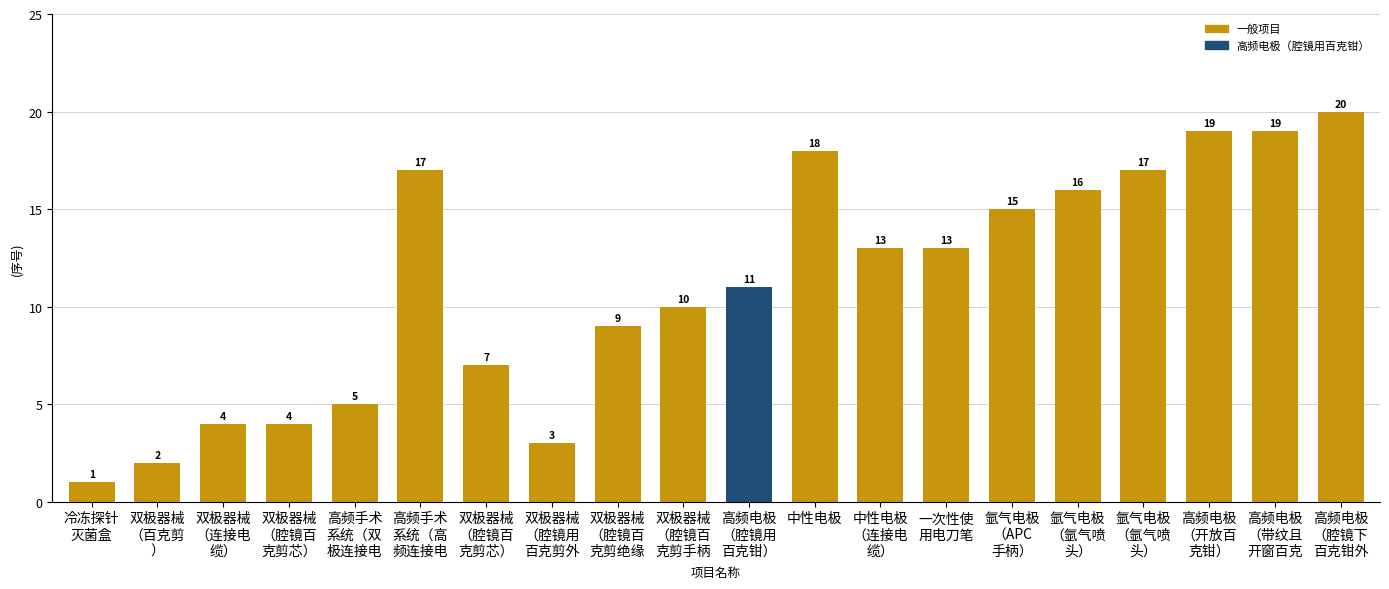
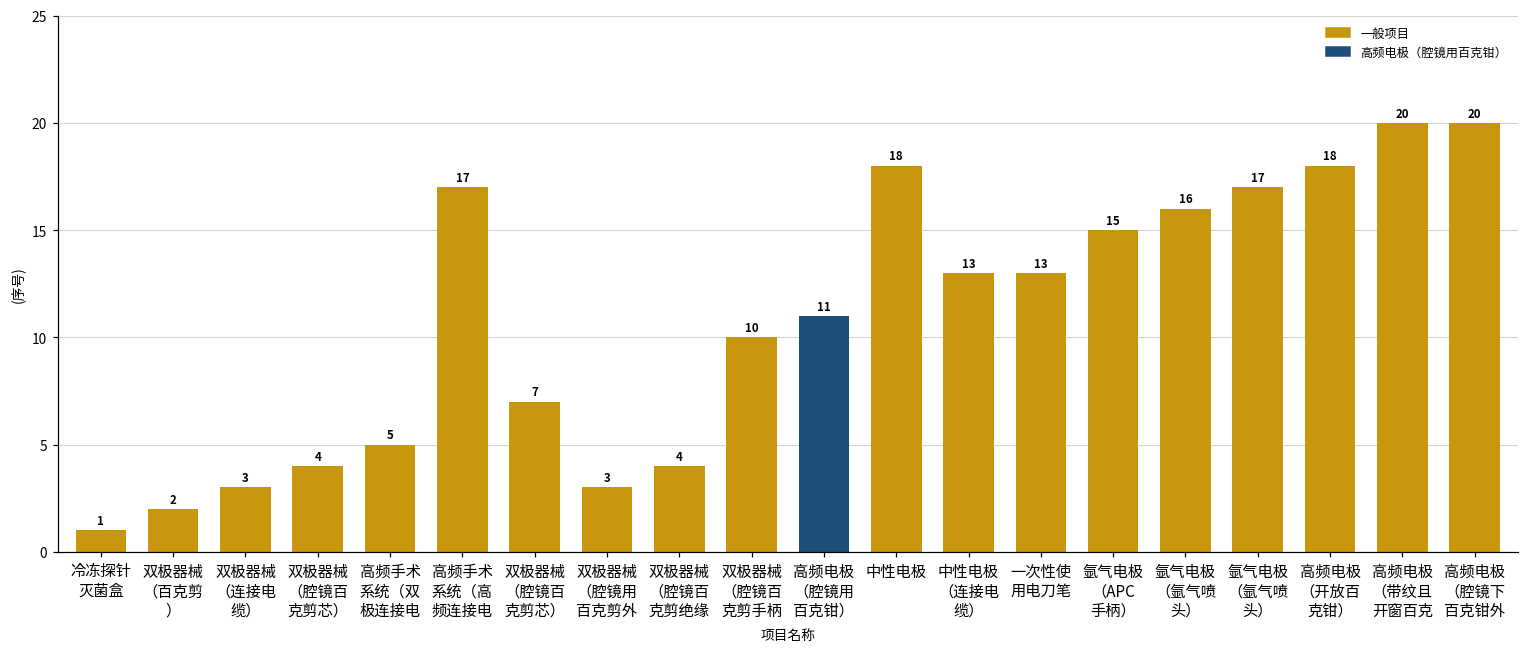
双极器械 （连接电 缆）: 4 -> 3
双极器械 （腔镜百 克剪绝缘: 9 -> 4
高频电极 （开放百 克钳）: 19 -> 18
高频电极 （带纹且 开窗百克: 19 -> 20
